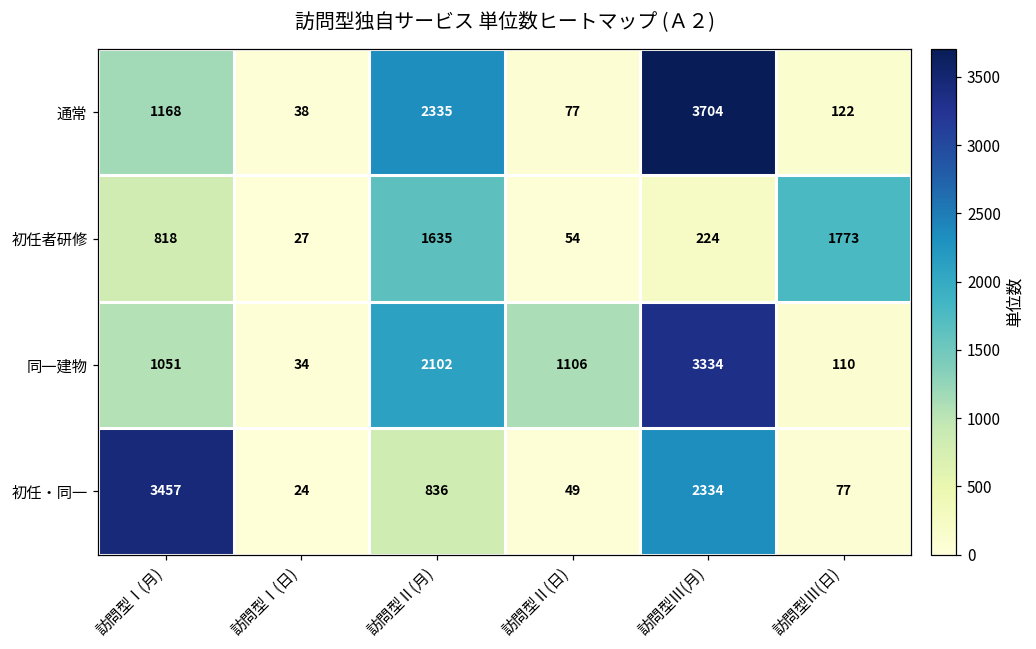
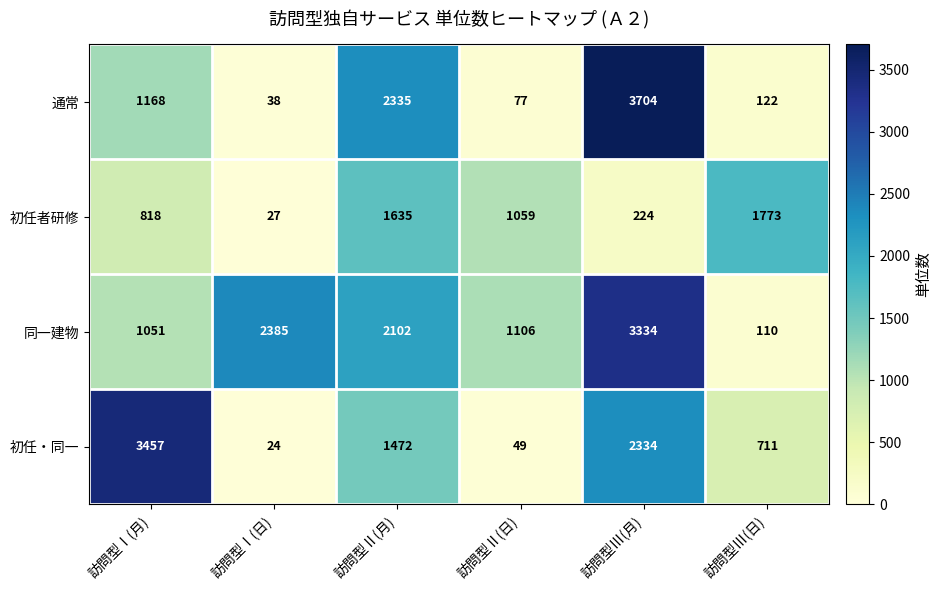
初任者研修, 訪問型Ⅱ(日): 54 -> 1059
同一建物, 訪問型Ⅰ(日): 34 -> 2385
初任・同一, 訪問型Ⅱ(月): 836 -> 1472
初任・同一, 訪問型Ⅲ(日): 77 -> 711
